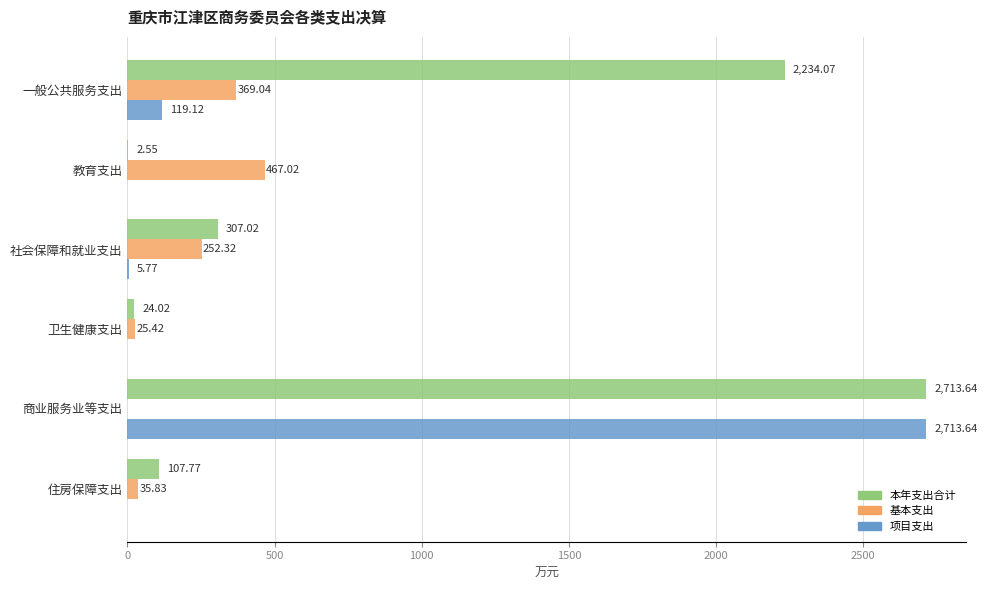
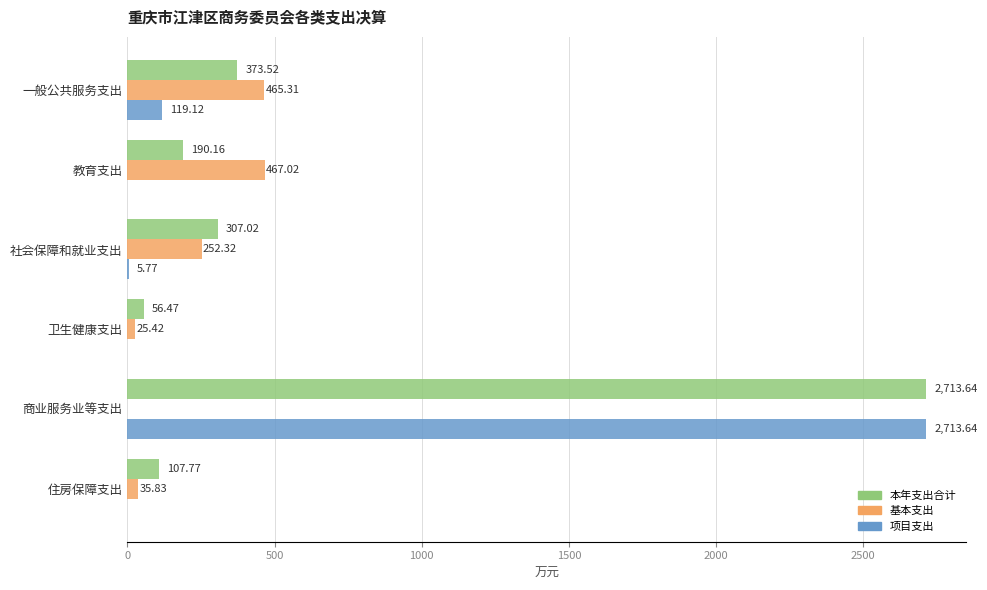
本年支出合计, 一般公共服务支出: 2,234.07 -> 373.52
基本支出, 一般公共服务支出: 369.04 -> 465.31
本年支出合计, 教育支出: 2.55 -> 190.16
本年支出合计, 卫生健康支出: 24.02 -> 56.47
